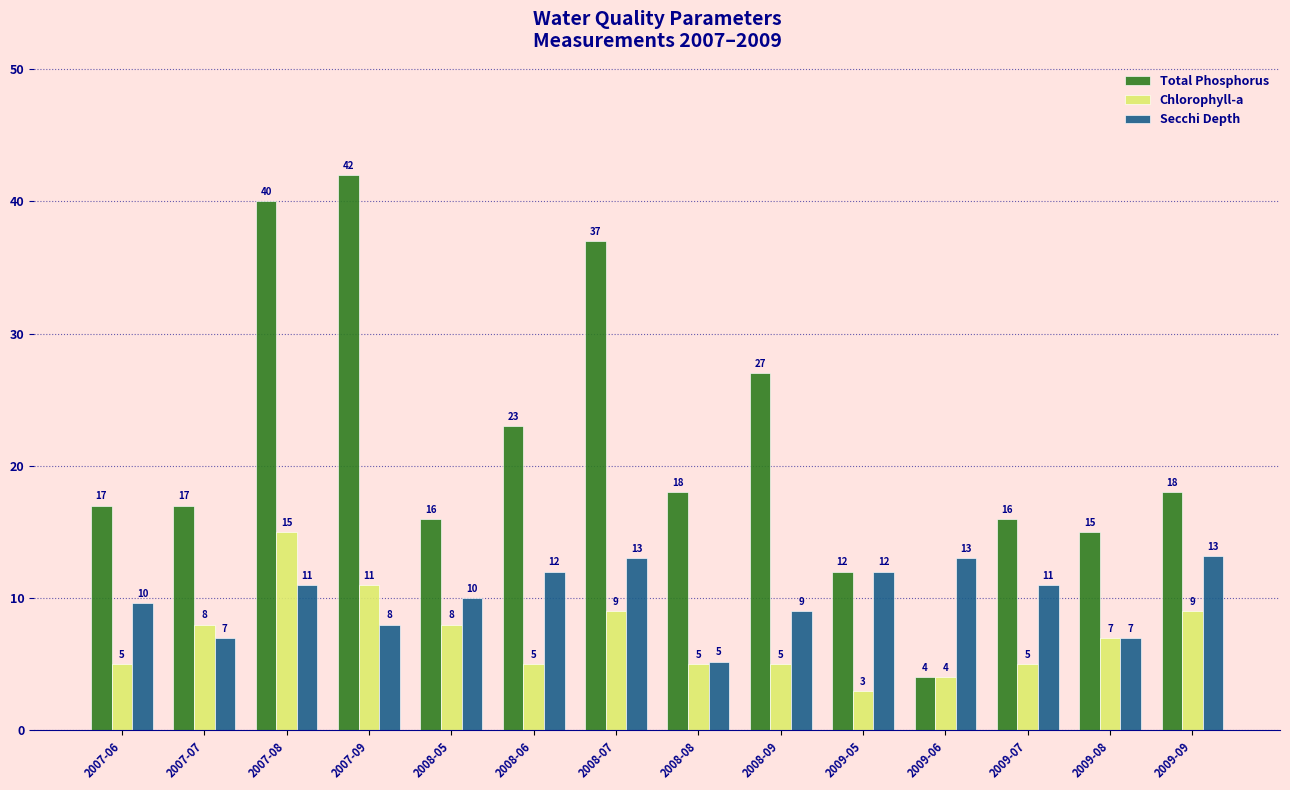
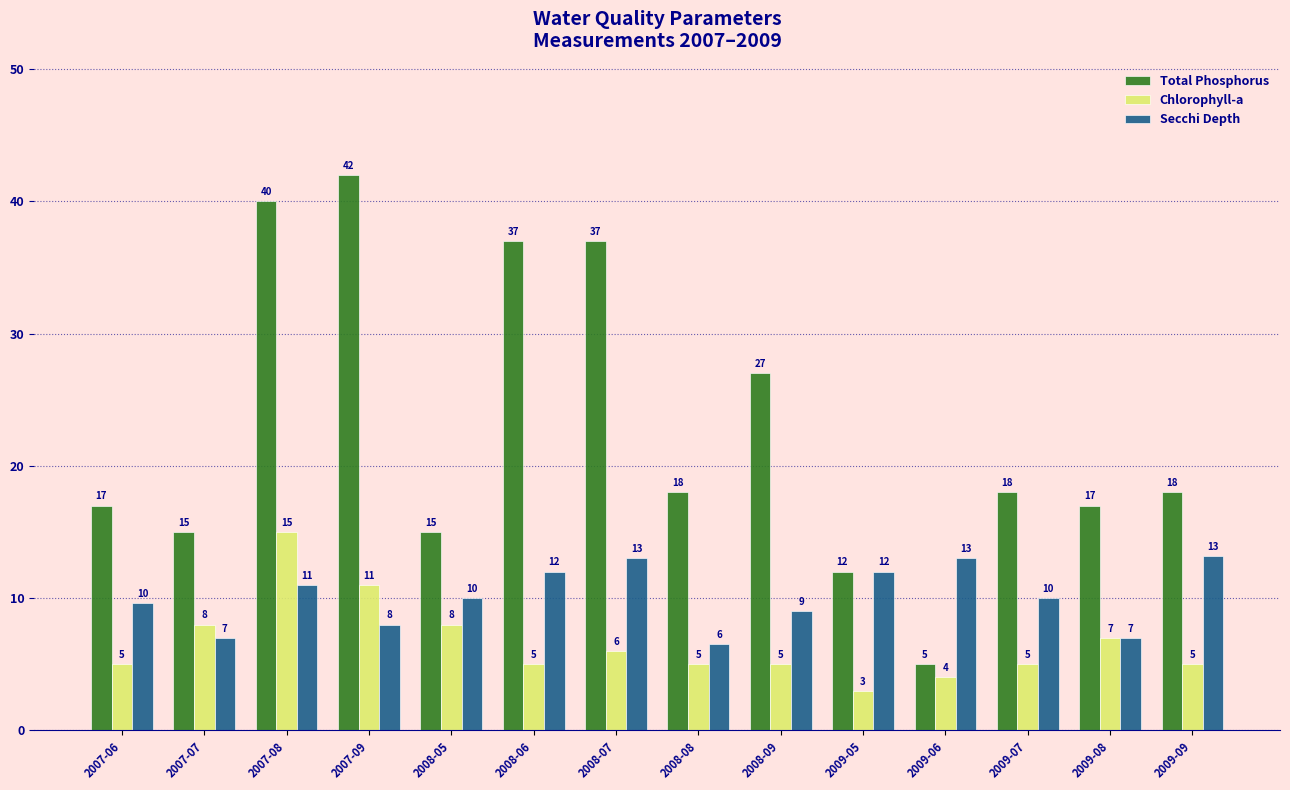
Total Phosphorus, 2007-07: 17 -> 15
Total Phosphorus, 2008-05: 16 -> 15
Total Phosphorus, 2008-06: 23 -> 37
Chlorophyll-a, 2008-07: 9 -> 6
Secchi Depth, 2008-08: 5 -> 6
Total Phosphorus, 2009-06: 4 -> 5
Total Phosphorus, 2009-07: 16 -> 18
Secchi Depth, 2009-07: 11 -> 10
Total Phosphorus, 2009-08: 15 -> 17
Chlorophyll-a, 2009-09: 9 -> 5
